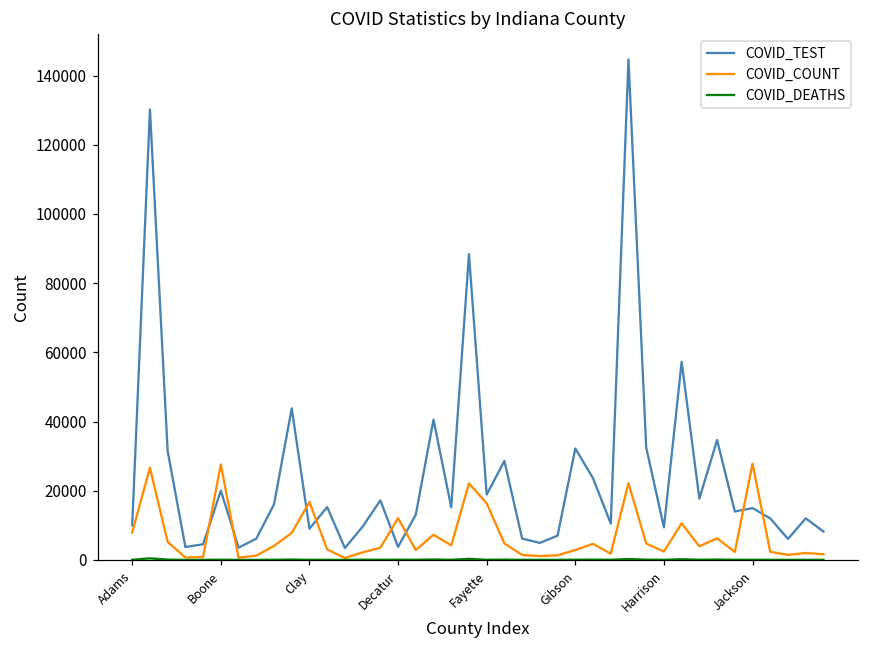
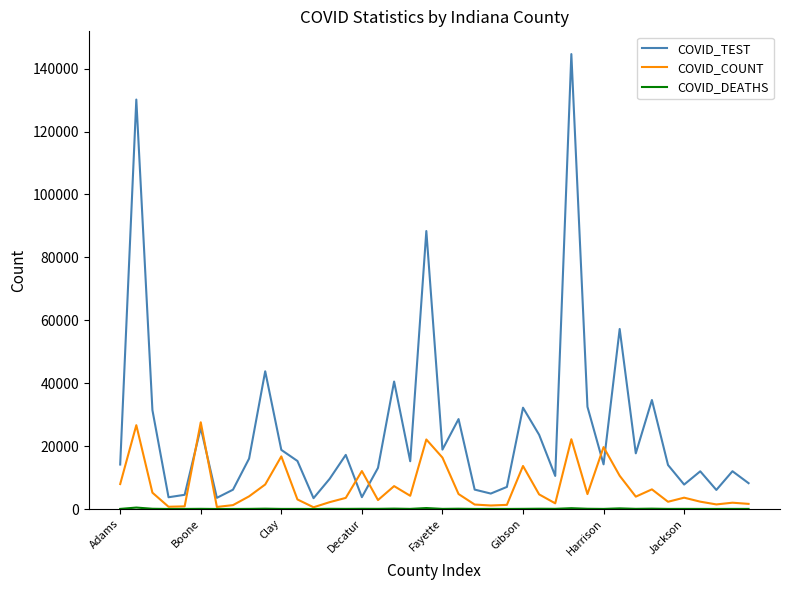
COVID_TEST, Adams: 10000 -> 14000
COVID_TEST, Boone: 20000 -> 26000
COVID_TEST, Clay: 9000 -> 19000
COVID_COUNT, Gibson: 3000 -> 14000
COVID_TEST, Harrison: 9000 -> 14000
COVID_COUNT, Harrison: 2000 -> 20000
COVID_TEST, Jackson: 15000 -> 8000
COVID_COUNT, Jackson: 28000 -> 4000
